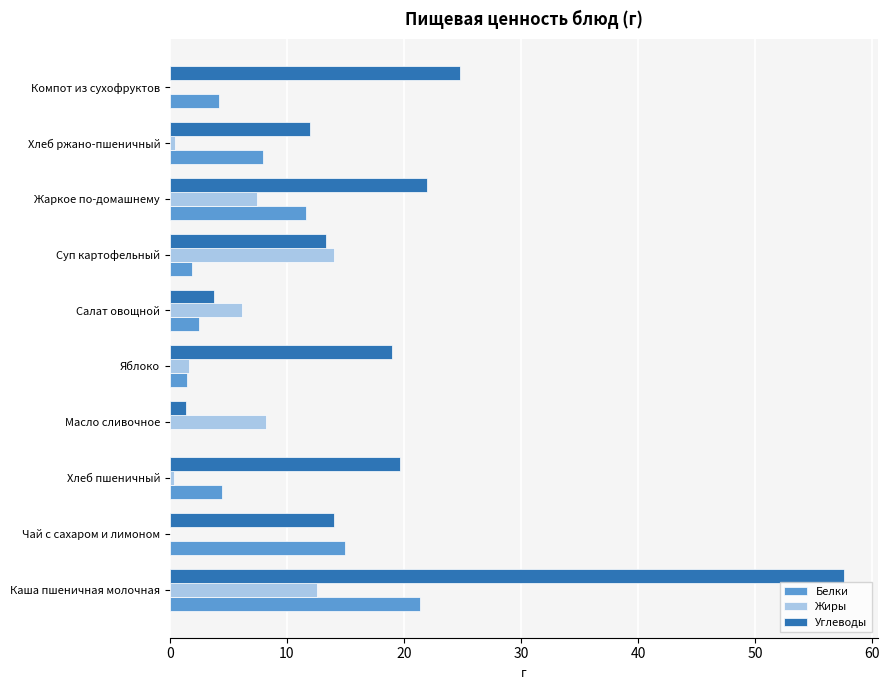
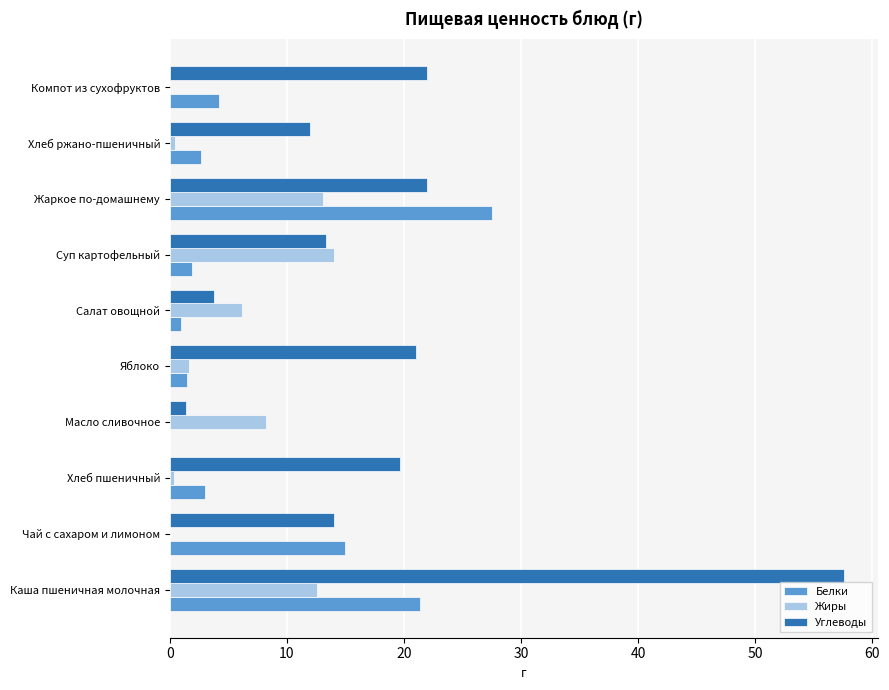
Углеводы, Компот из сухофруктов: 24.8 -> 22.0
Белки, Хлеб ржано-пшеничный: 7.9 -> 2.6
Жиры, Жаркое по-домашнему: 7.5 -> 13.1
Белки, Жаркое по-домашнему: 11.6 -> 27.5
Белки, Салат овощной: 2.5 -> 1.0
Углеводы, Яблоко: 19 -> 21
Белки, Хлеб пшеничный: 4.4 -> 3.0
